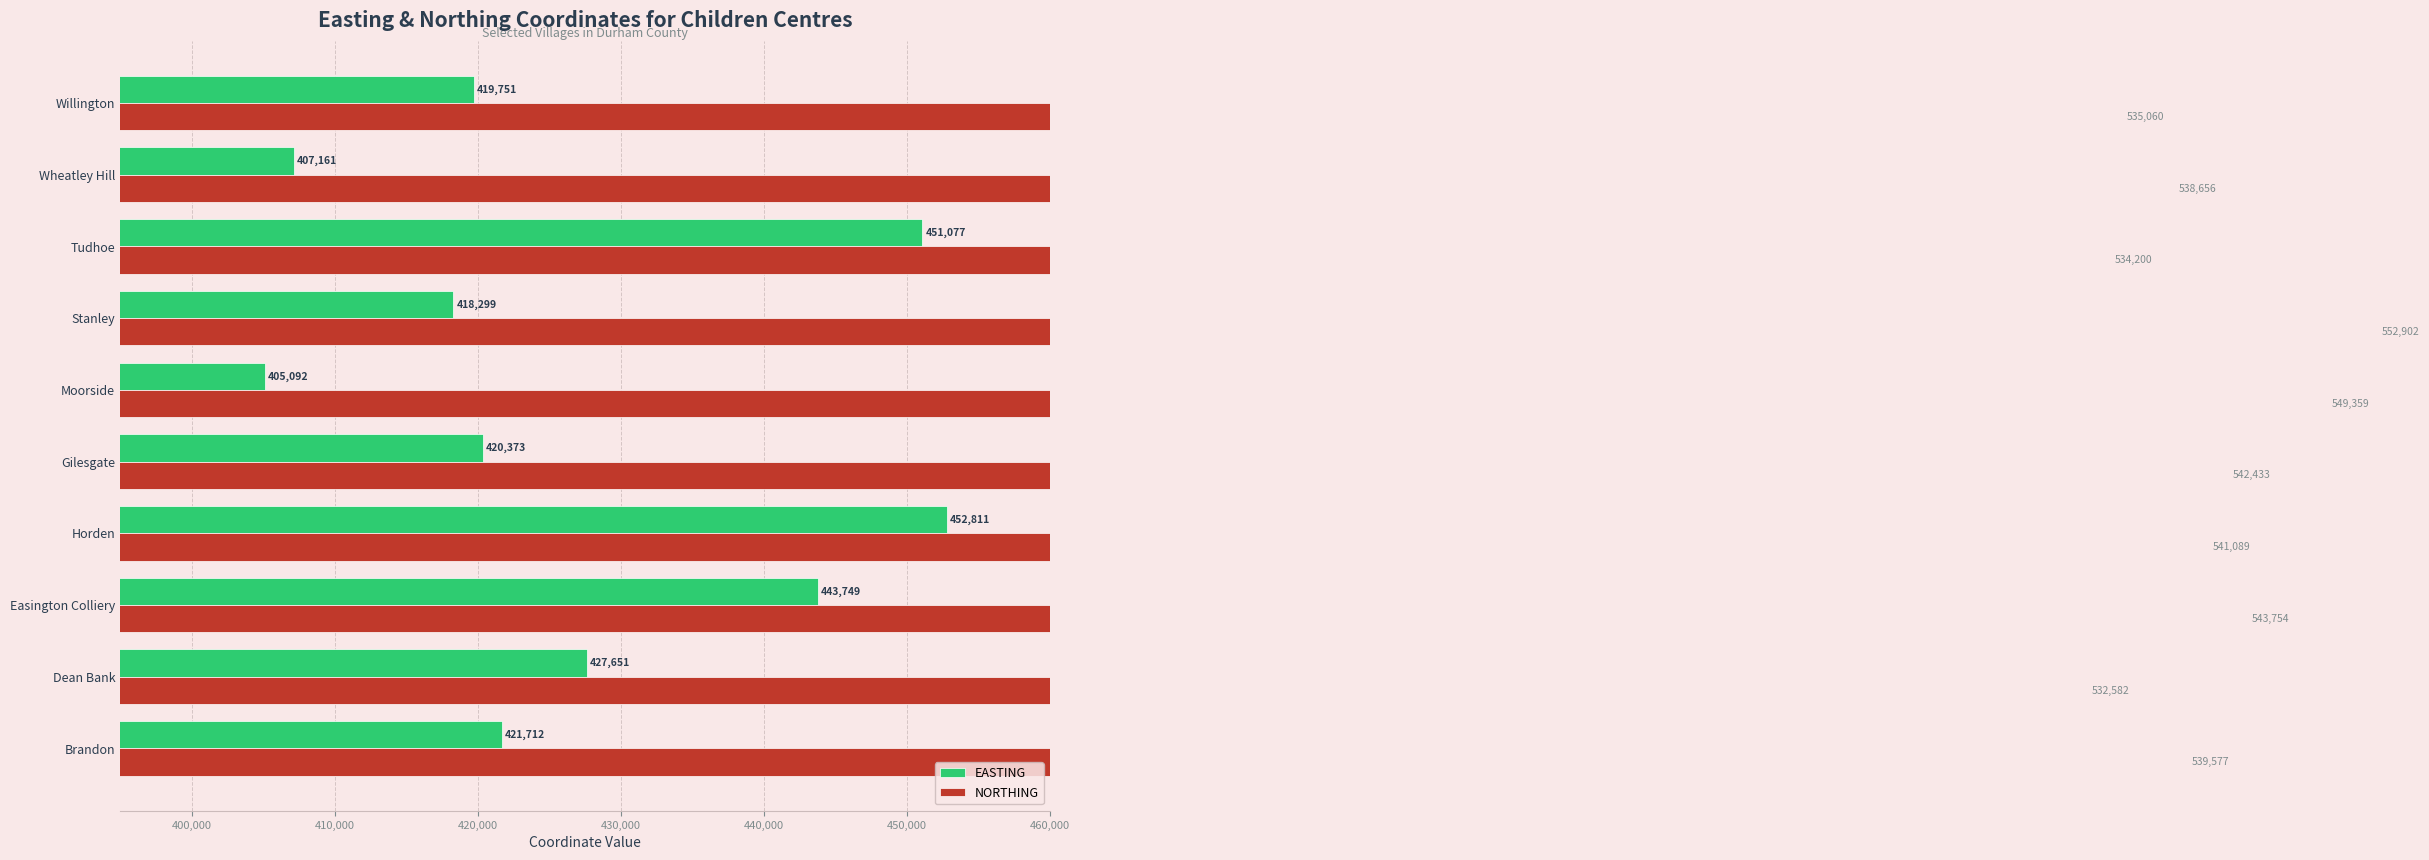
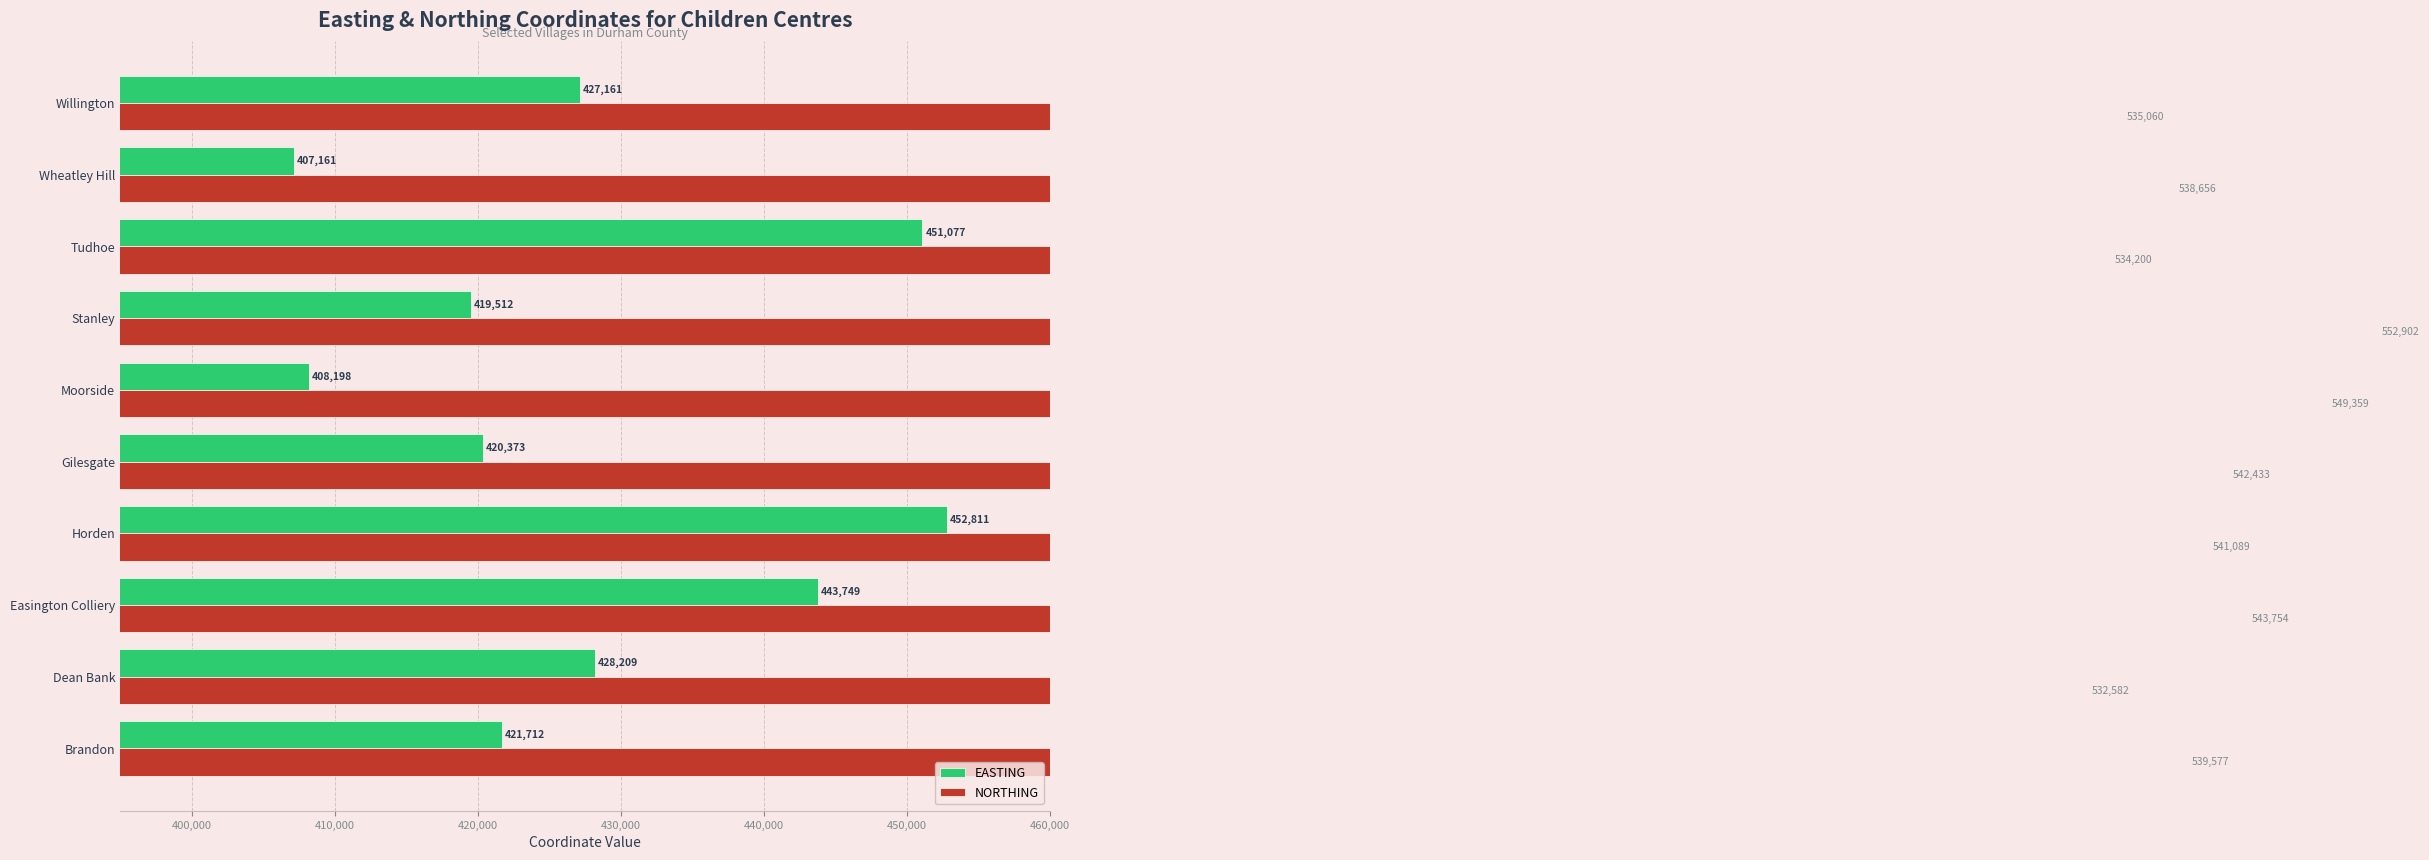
EASTING, Willington: 419,751 -> 427,161
EASTING, Stanley: 418,299 -> 419,512
EASTING, Moorside: 405,092 -> 408,198
EASTING, Dean Bank: 427,651 -> 428,209
